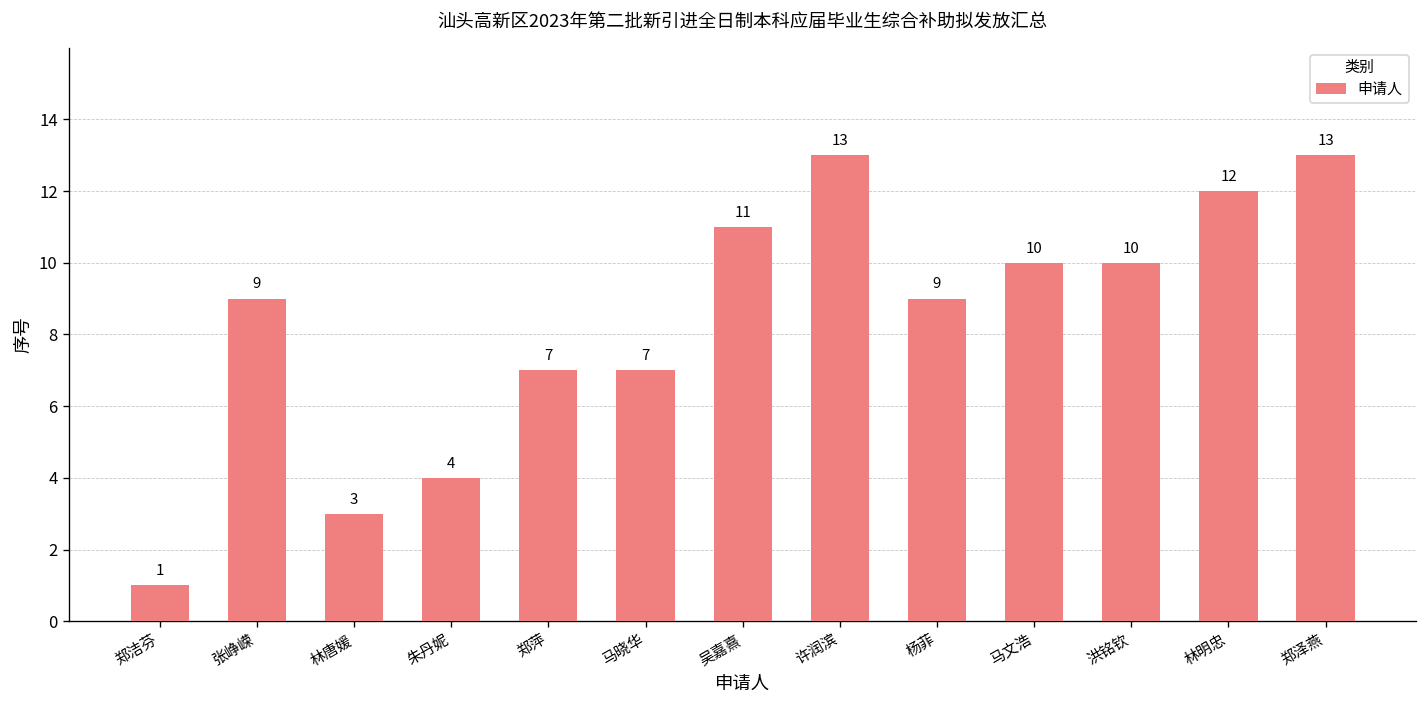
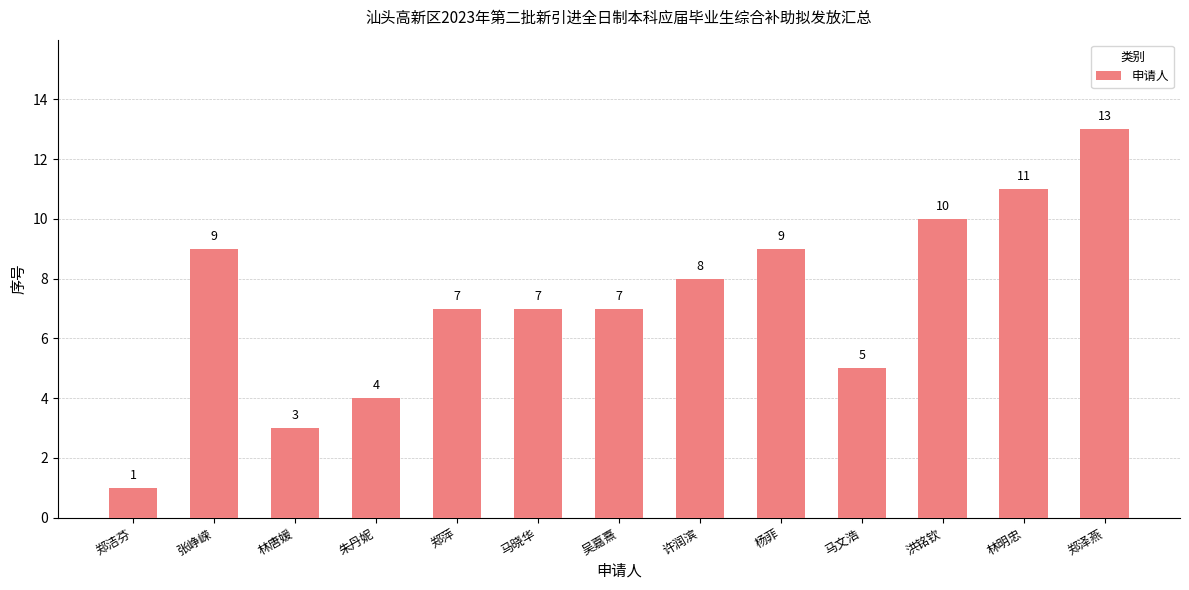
吴嘉熹: 11 -> 7
许润滨: 13 -> 8
马文浩: 10 -> 5
林明忠: 12 -> 11
